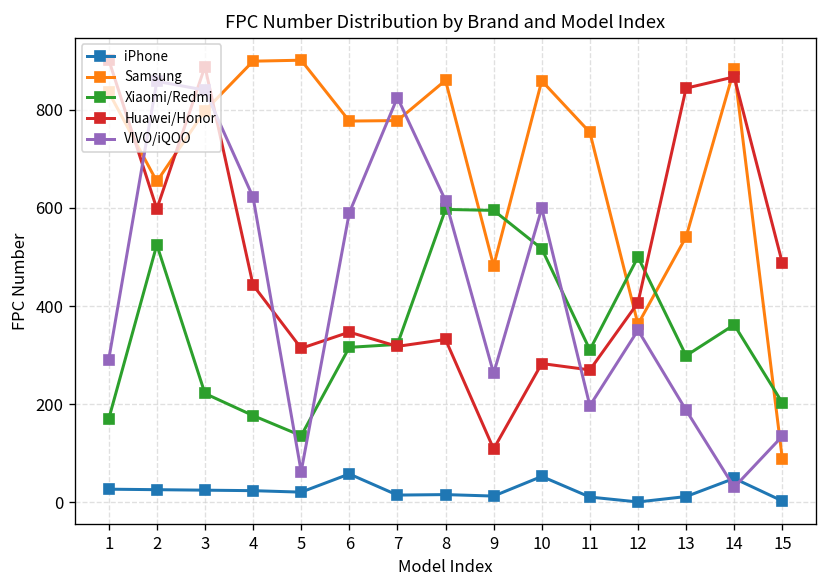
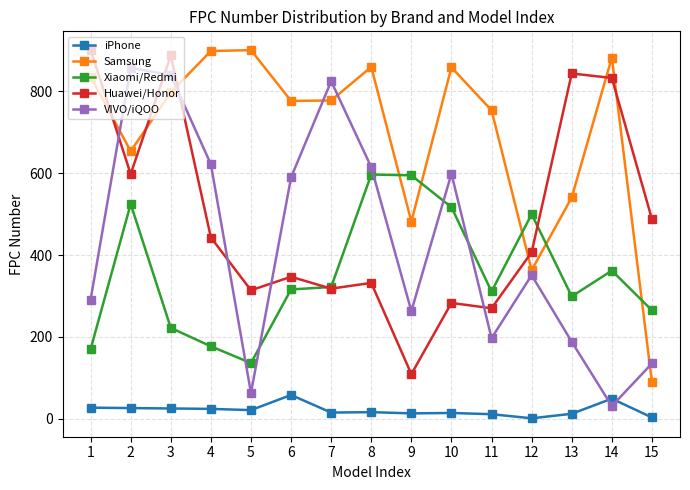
iPhone, 10: 50 -> 10
Huawei/Honor, 14: 870 -> 830
Xiaomi/Redmi, 15: 200 -> 270
